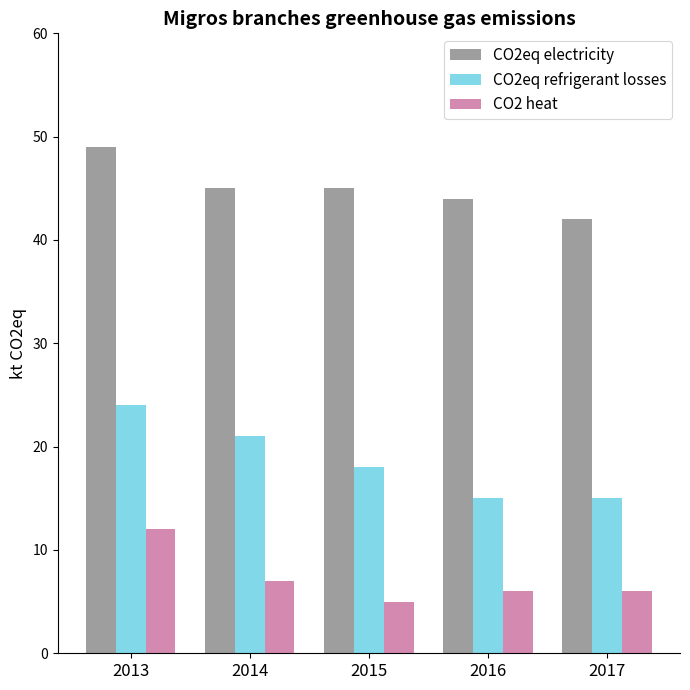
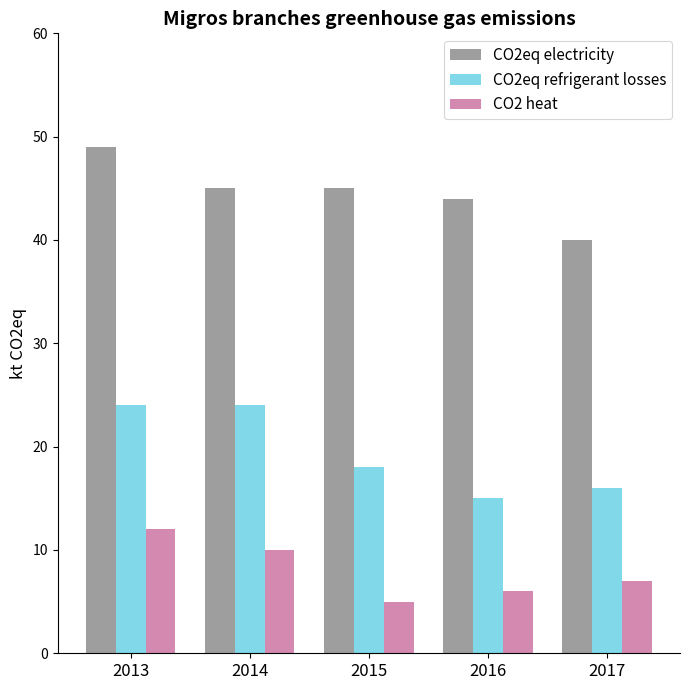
CO2eq refrigerant losses, 2014: 21 -> 24
CO2 heat, 2014: 7 -> 10
CO2eq electricity, 2017: 42 -> 40
CO2eq refrigerant losses, 2017: 15 -> 16
CO2 heat, 2017: 6 -> 7
